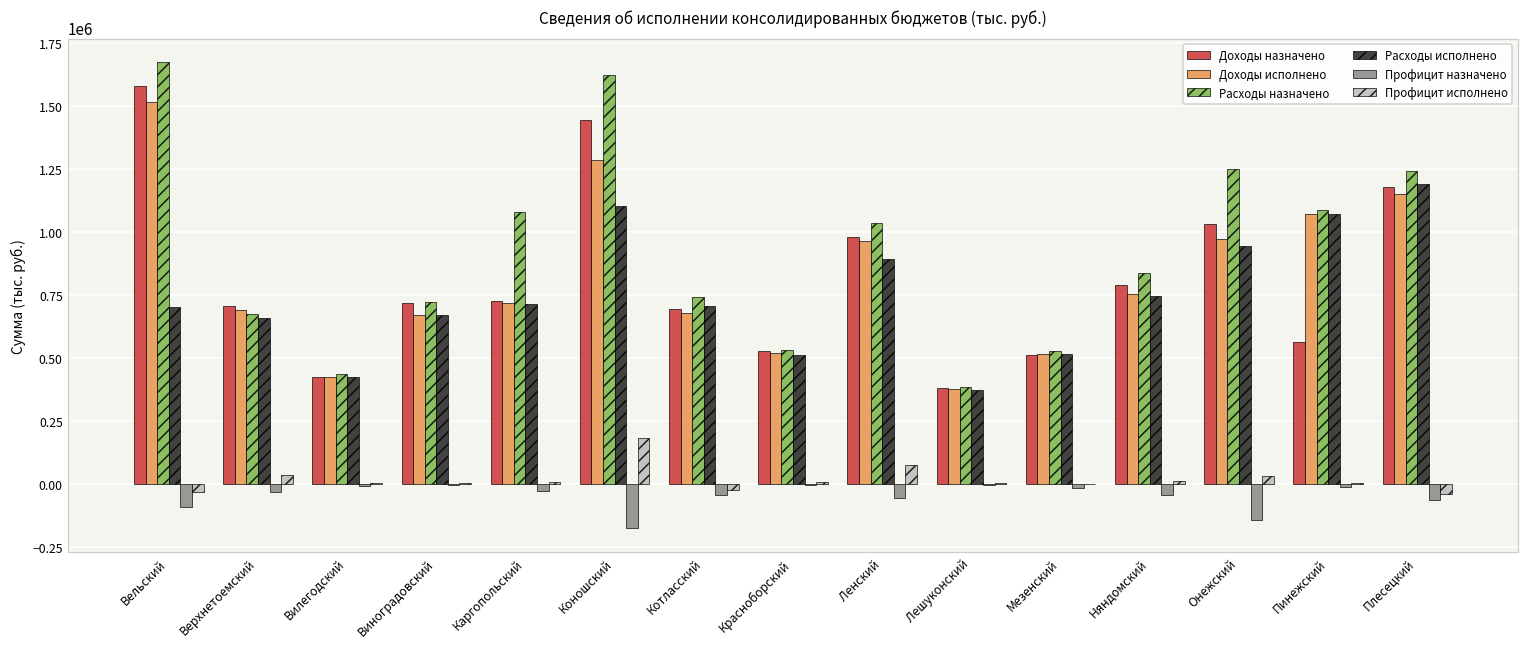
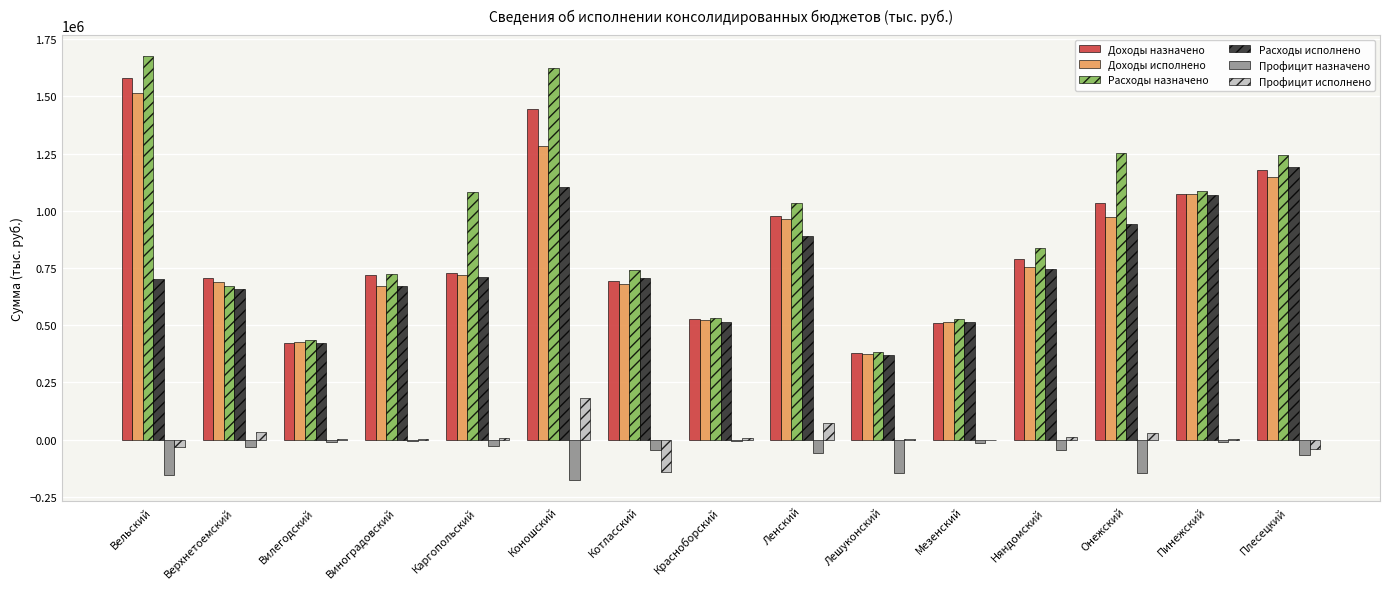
Профицит назначено, Вельский: -90000 -> -150000
Профицит исполнено, Котласский: -30000 -> -140000
Профицит назначено, Лешуконский: 0 -> -150000
Доходы назначено, Пинежский: 560000 -> 1070000
